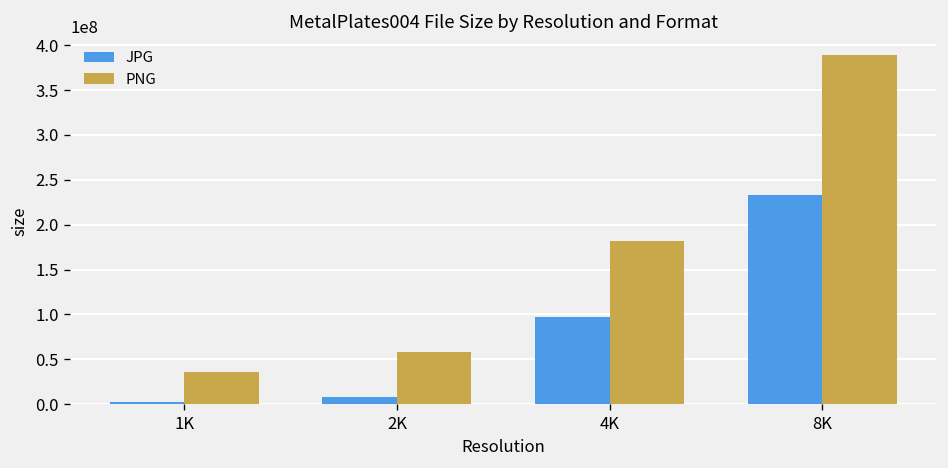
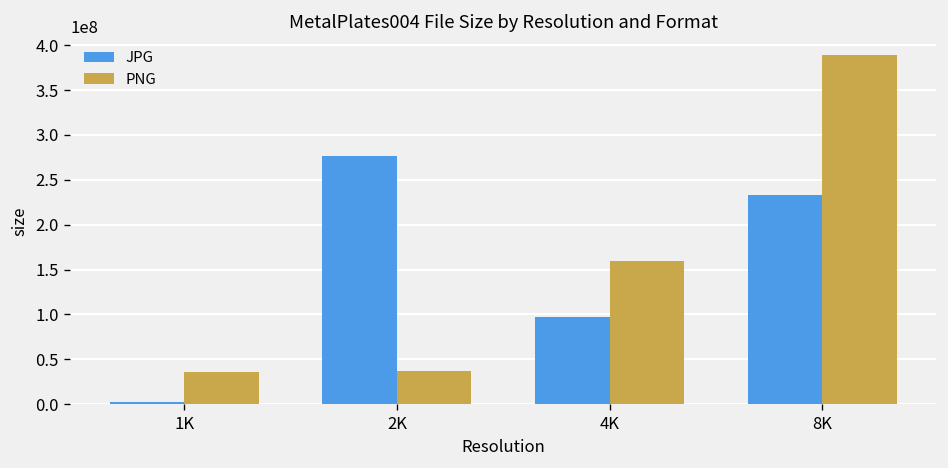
JPG, 2K: 10000000 -> 280000000
PNG, 2K: 60000000 -> 40000000
PNG, 4K: 180000000 -> 160000000
